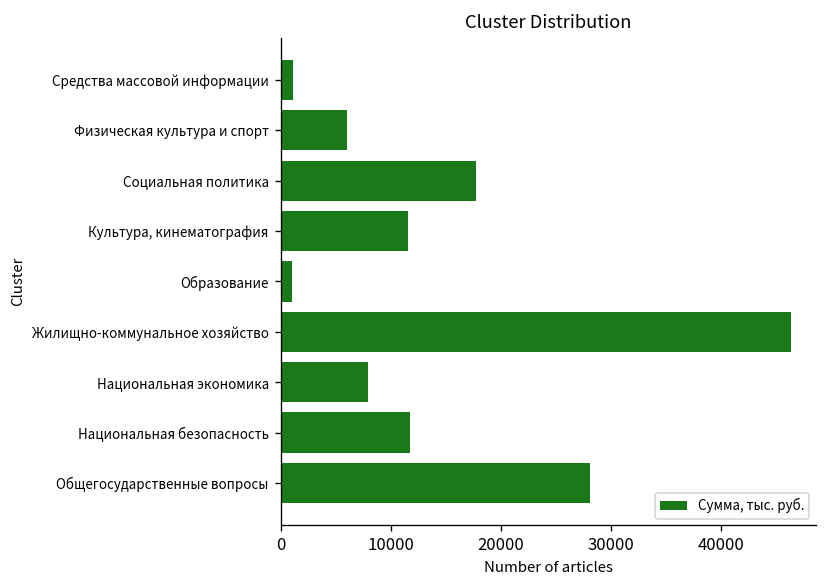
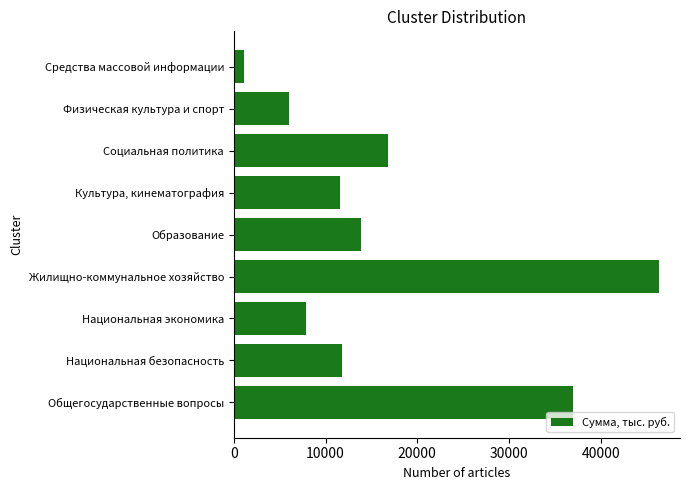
Социальная политика: 18000 -> 17000
Образование: 1000 -> 14000
Общегосударственные вопросы: 28000 -> 37000
